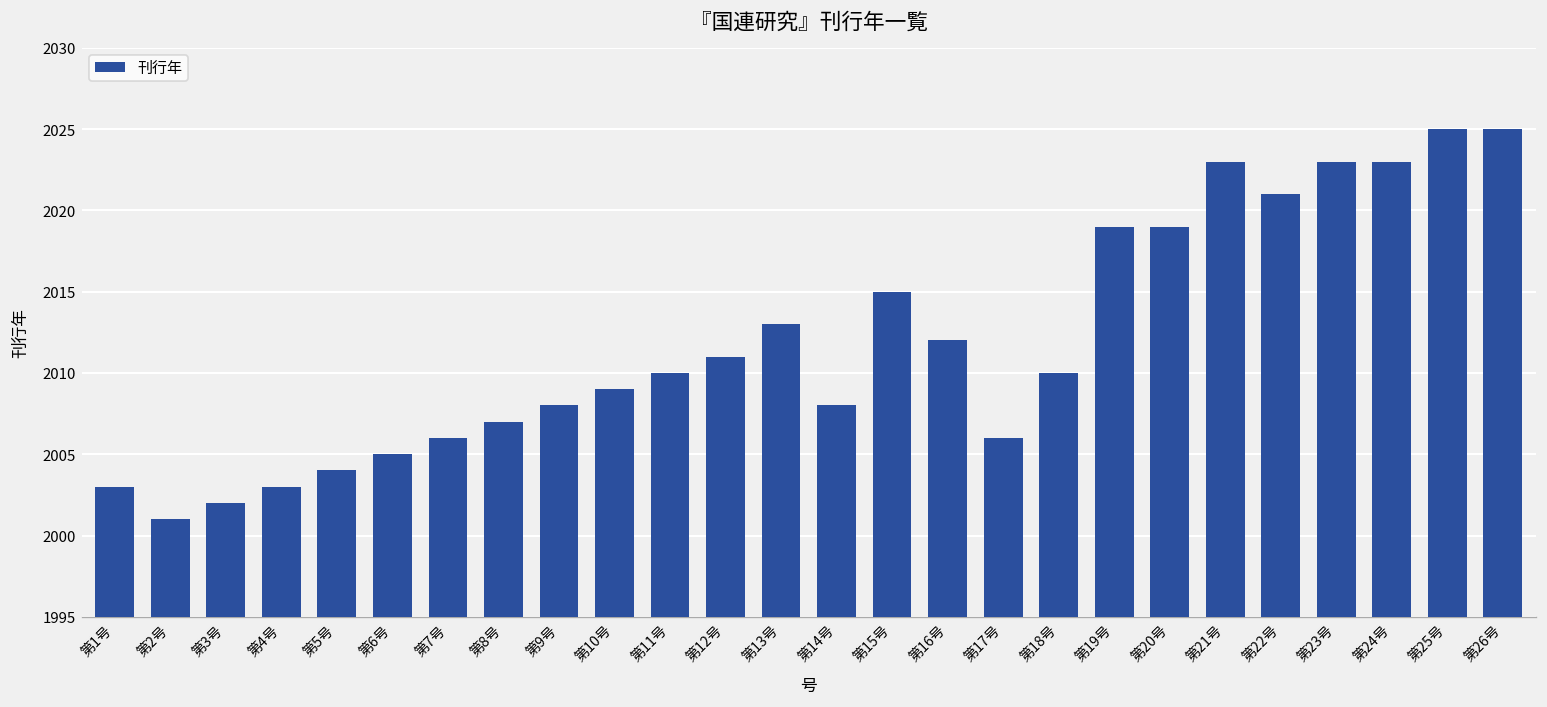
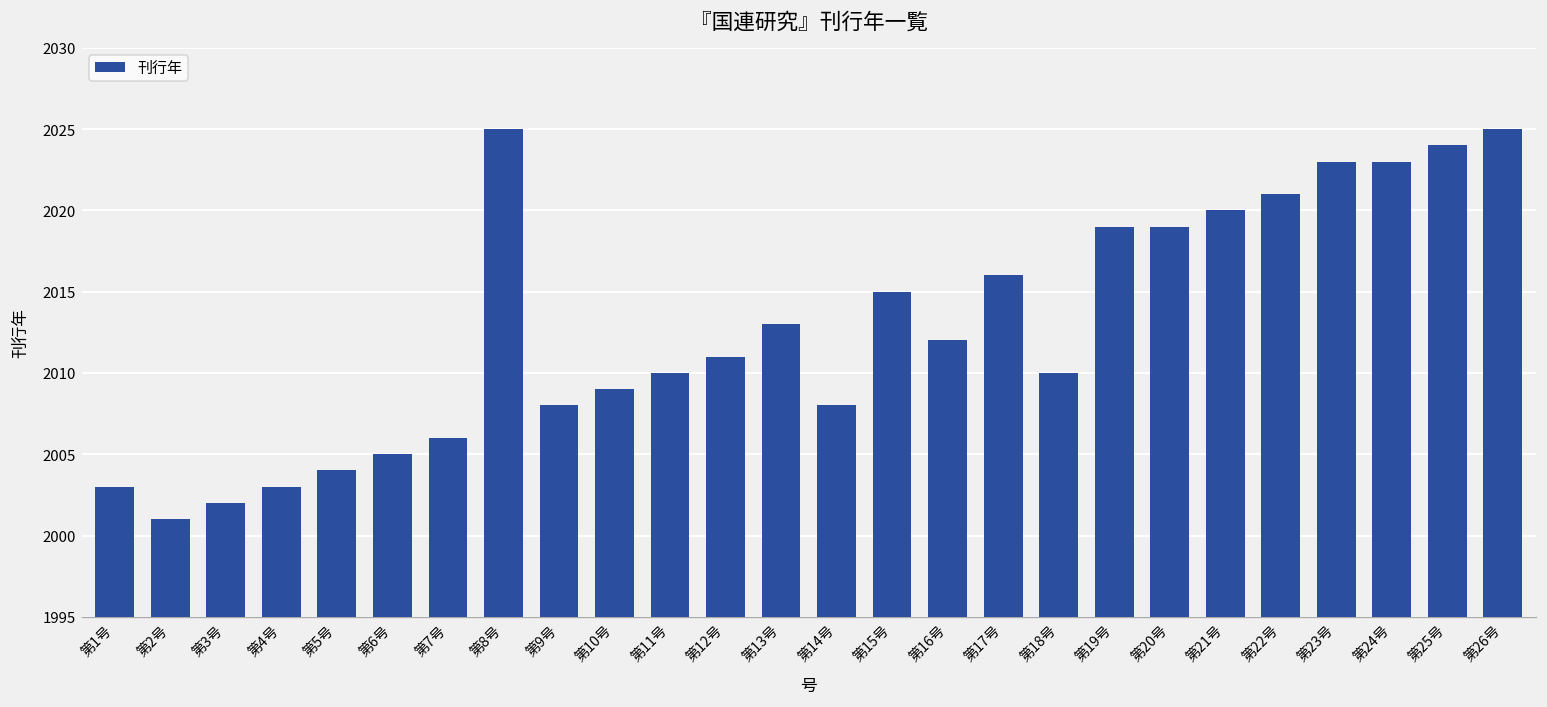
第8号: 2007 -> 2025
第17号: 2006 -> 2016
第21号: 2023 -> 2020
第25号: 2025 -> 2024
